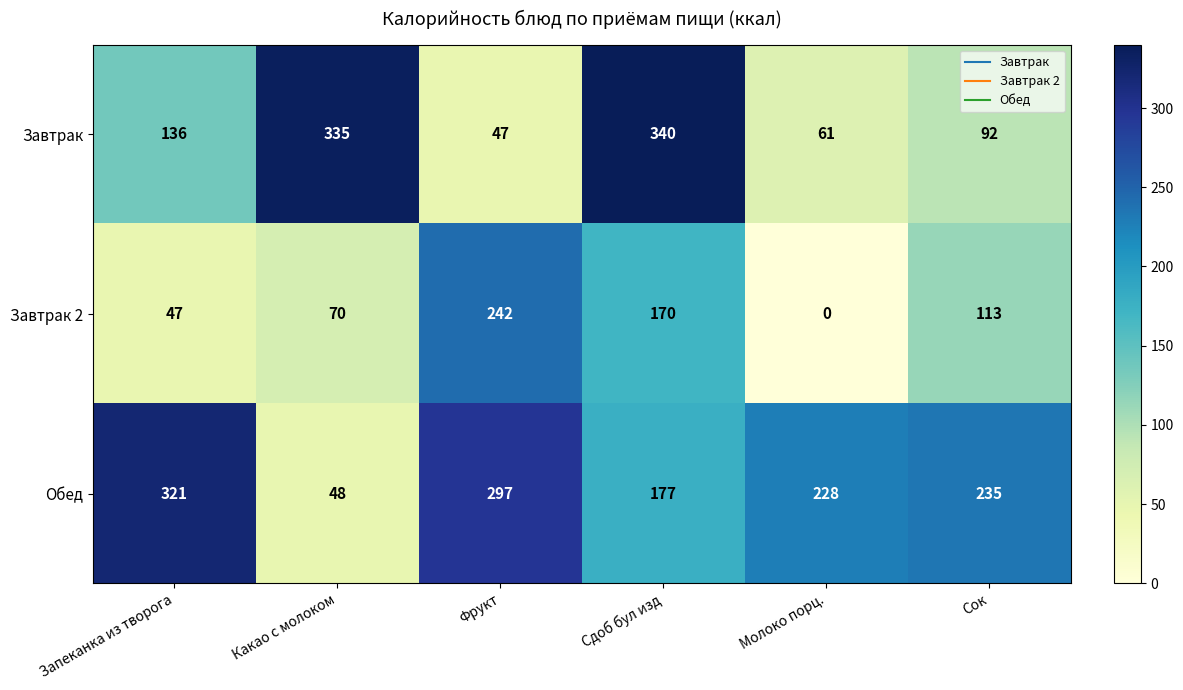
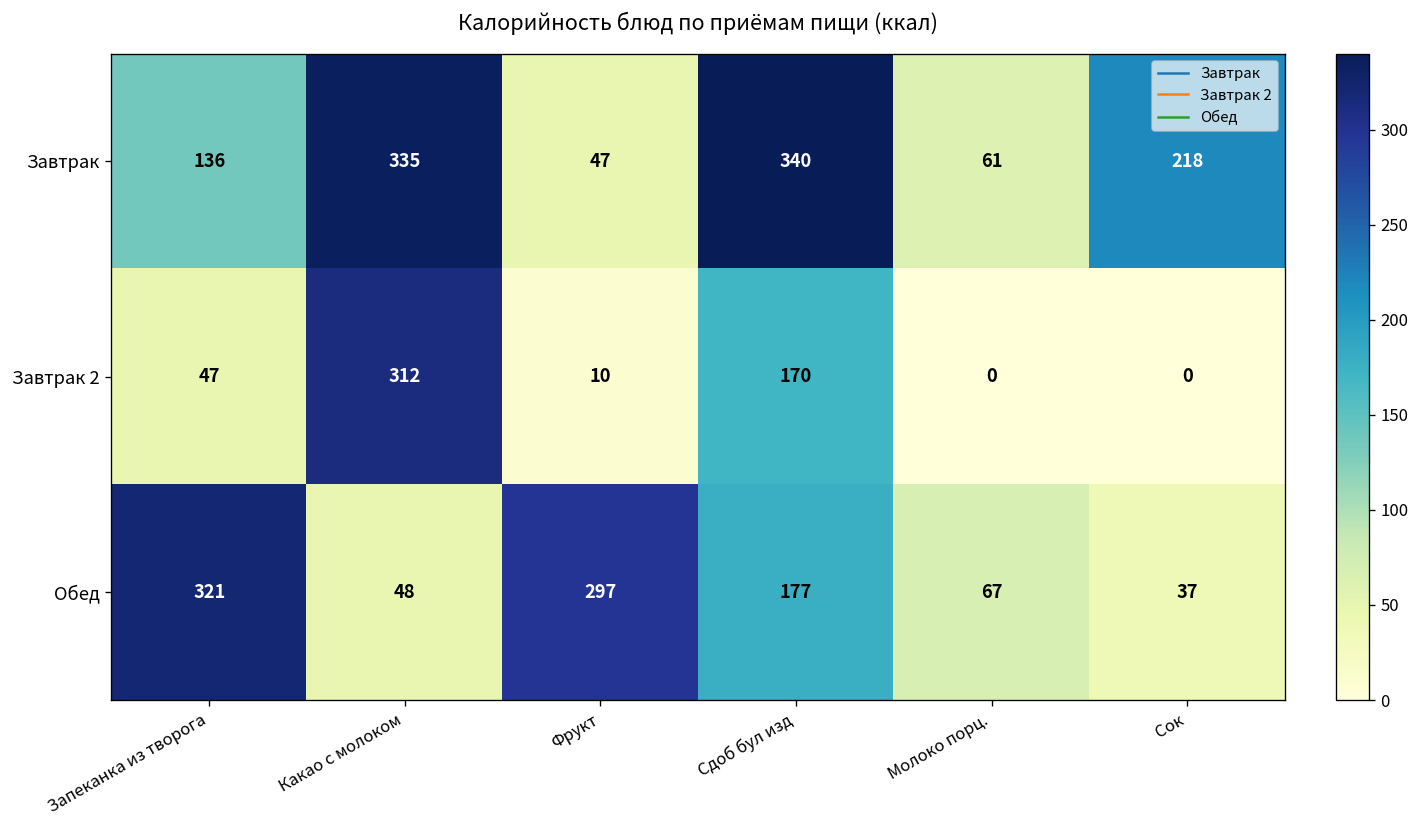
Завтрак, Сок: 92 -> 218
Завтрак 2, Какао с молоком: 70 -> 312
Завтрак 2, Фрукт: 242 -> 10
Завтрак 2, Сок: 113 -> 0
Обед, Молоко порц.: 228 -> 67
Обед, Сок: 235 -> 37
